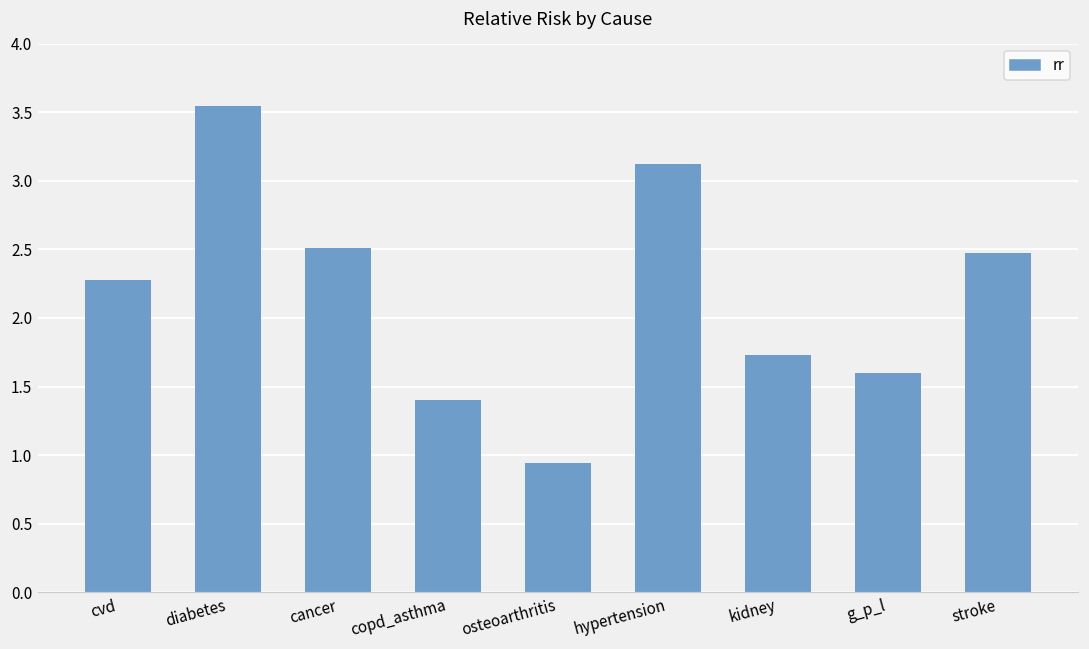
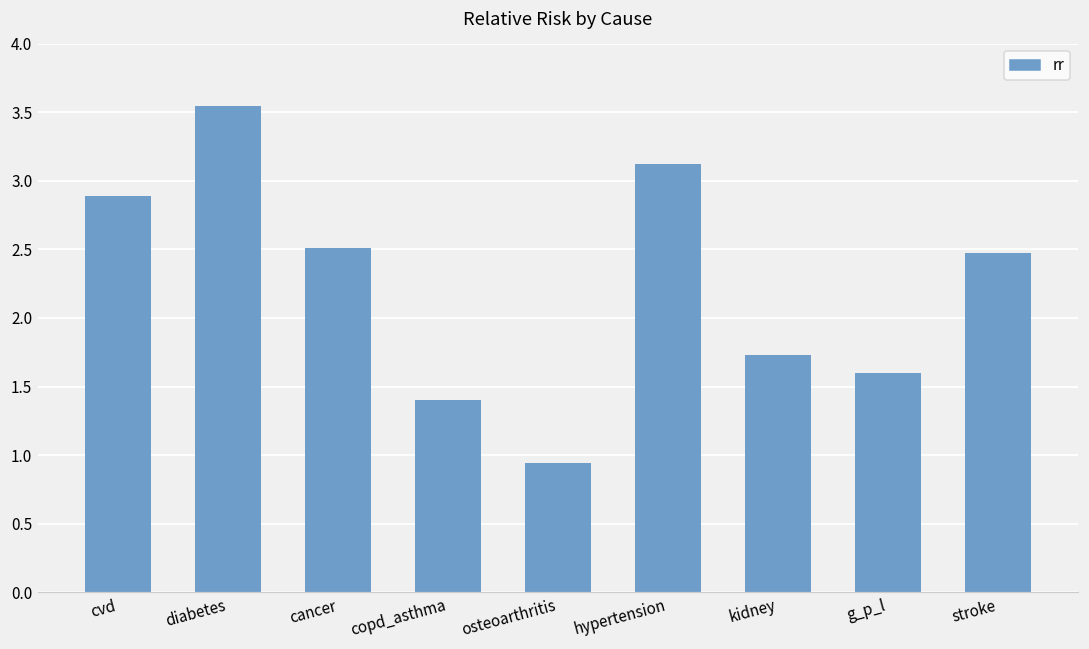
cvd: 2.27 -> 2.89
